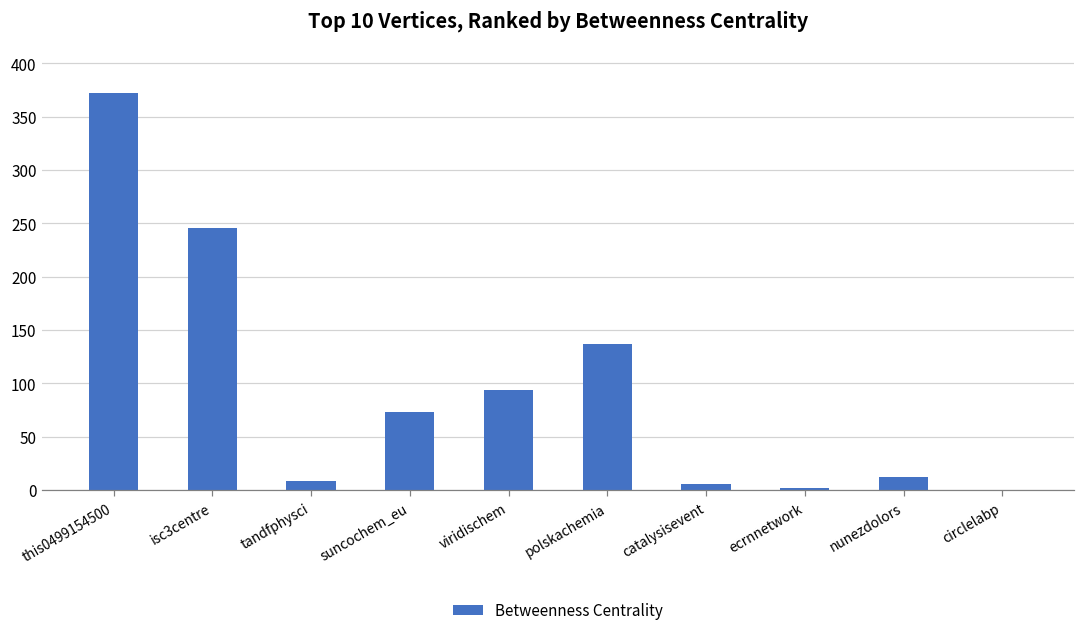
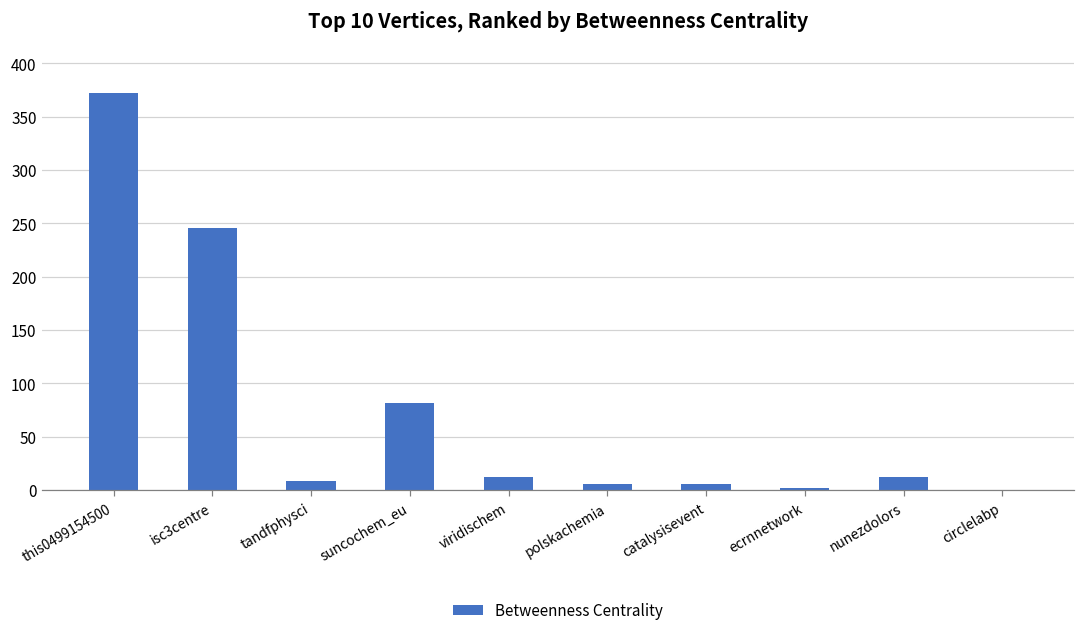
suncochem_eu: 70 -> 80
viridischem: 90 -> 10
polskachemia: 140 -> 10
